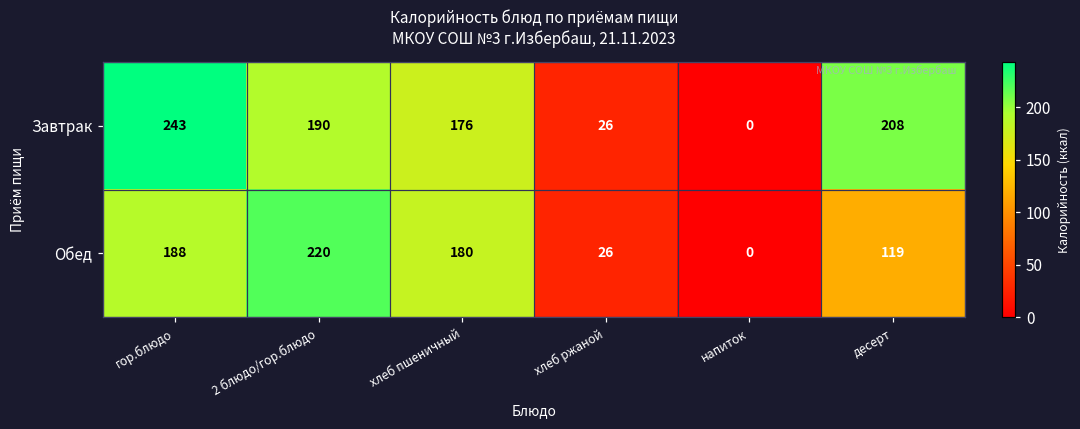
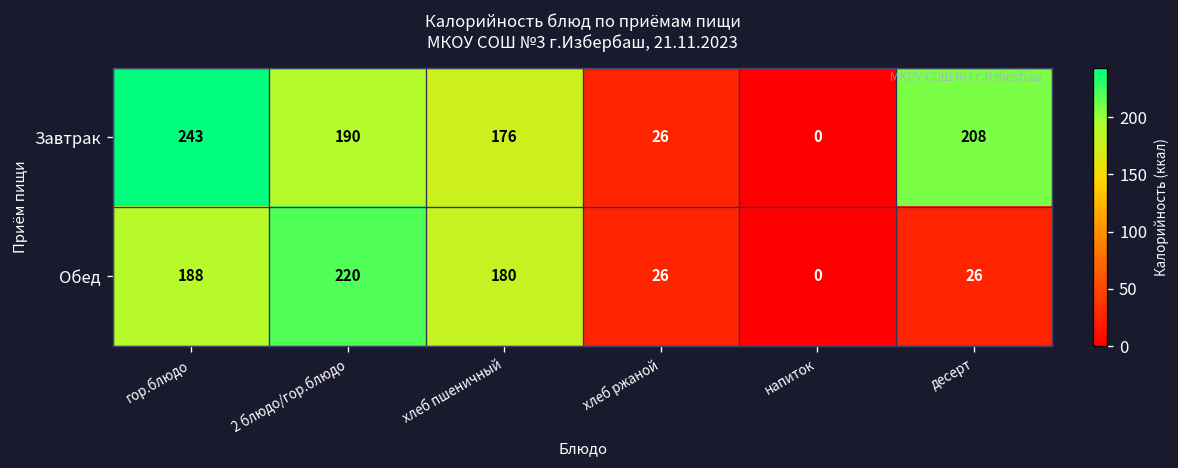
Обед, десерт: 119 -> 26
